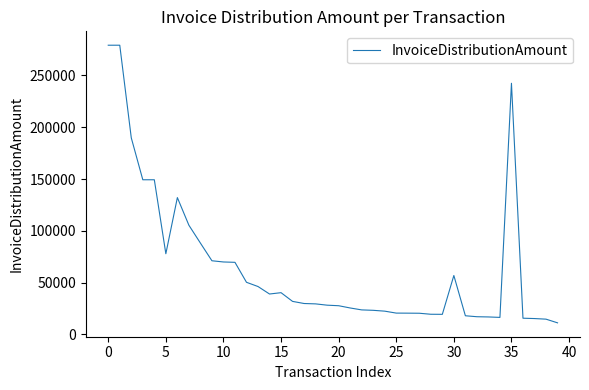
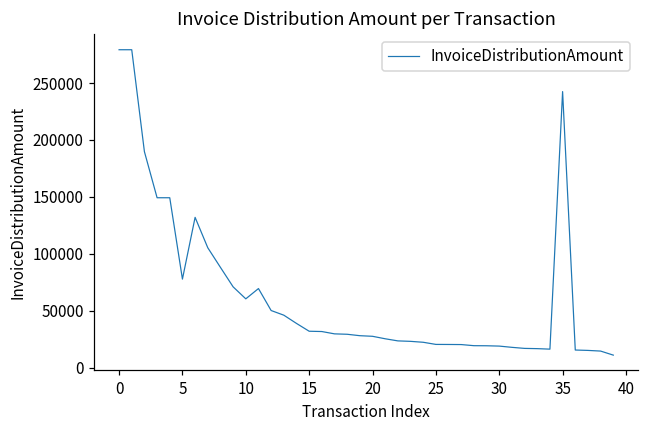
10: 70000 -> 61000
15: 40000 -> 32000
30: 57000 -> 19000
